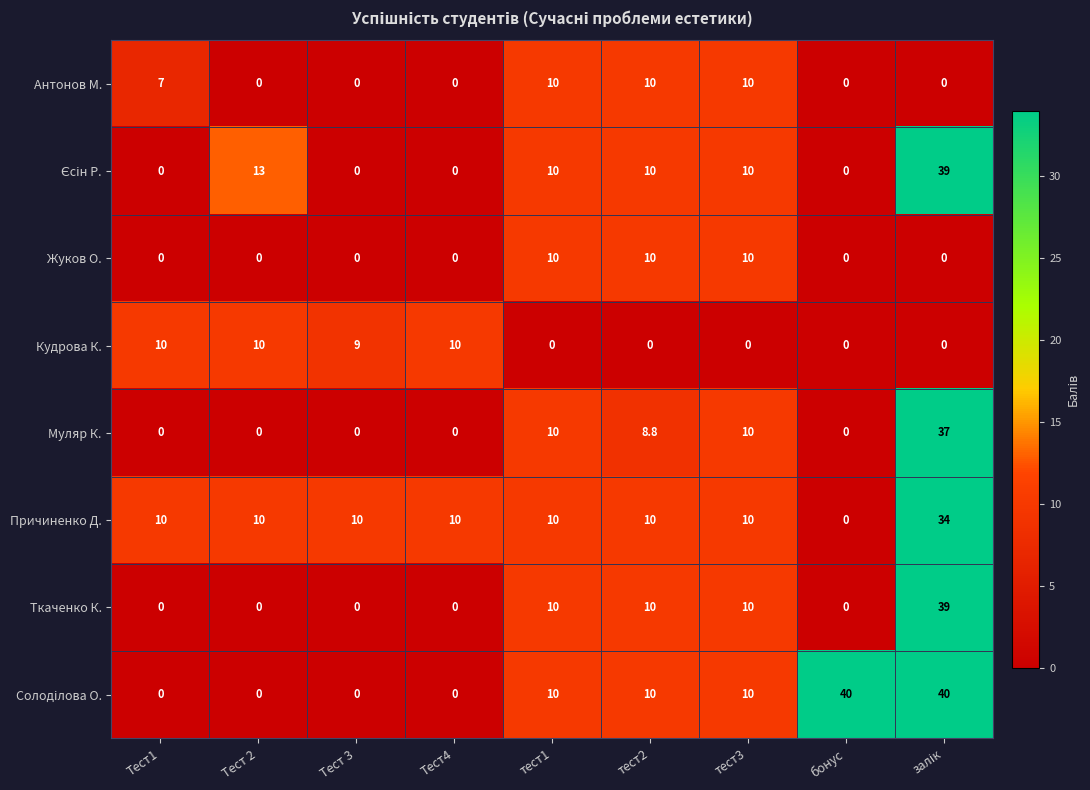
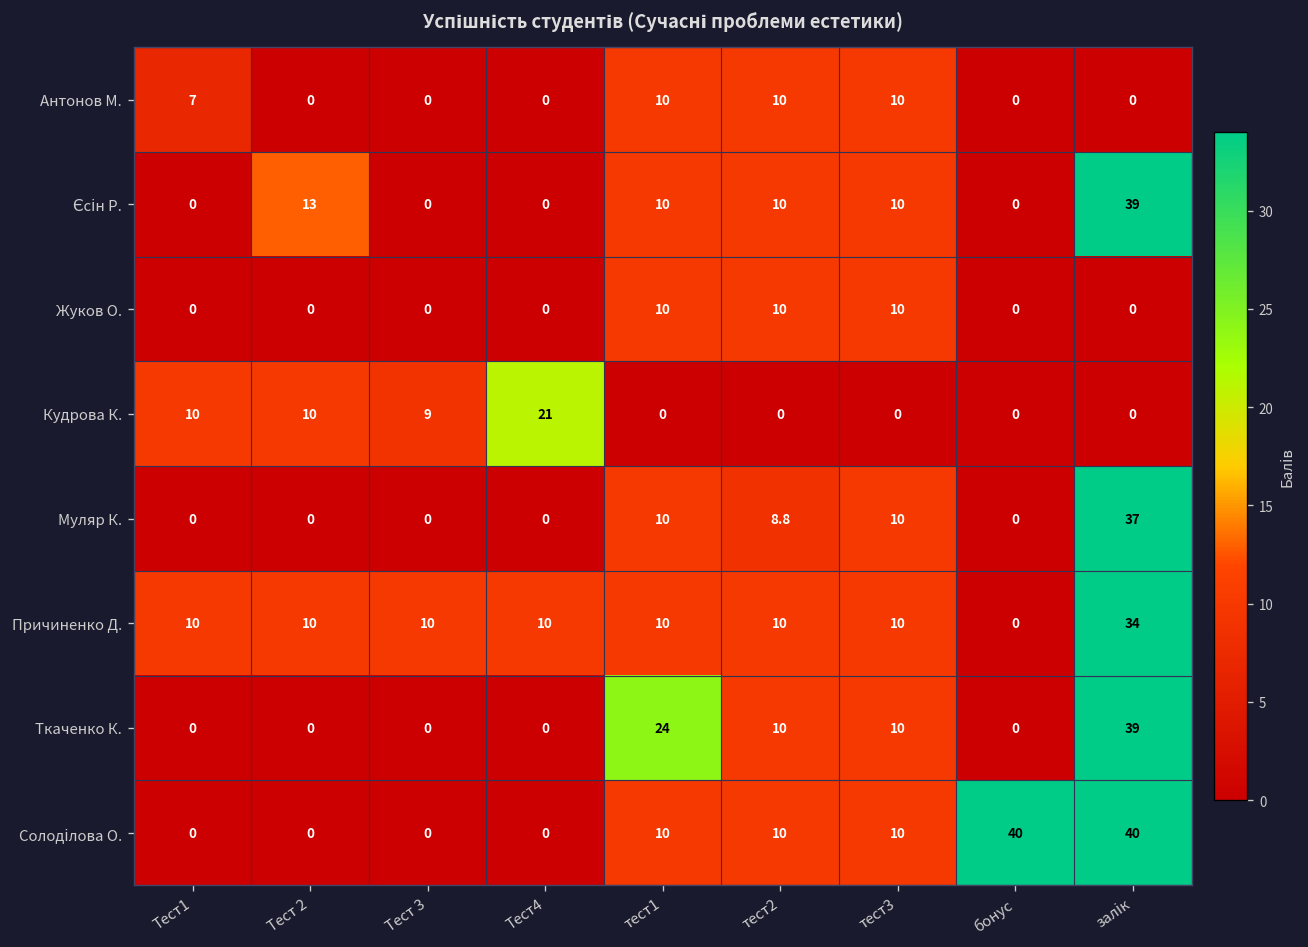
Кудрова К., Тест4: 10 -> 21
Ткаченко К., тест1: 10 -> 24
